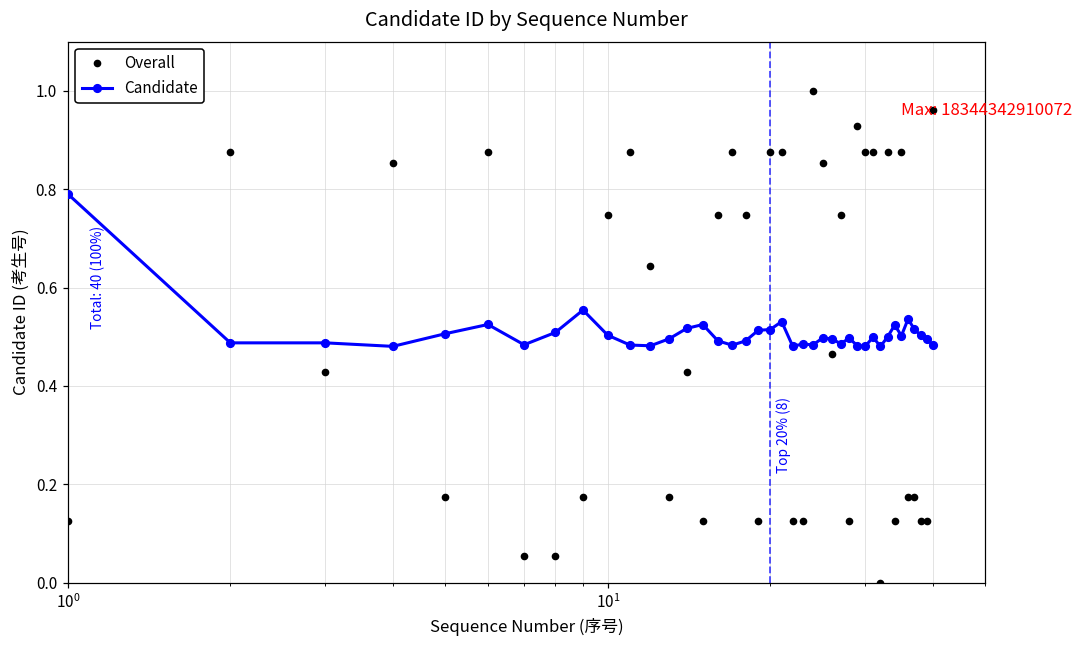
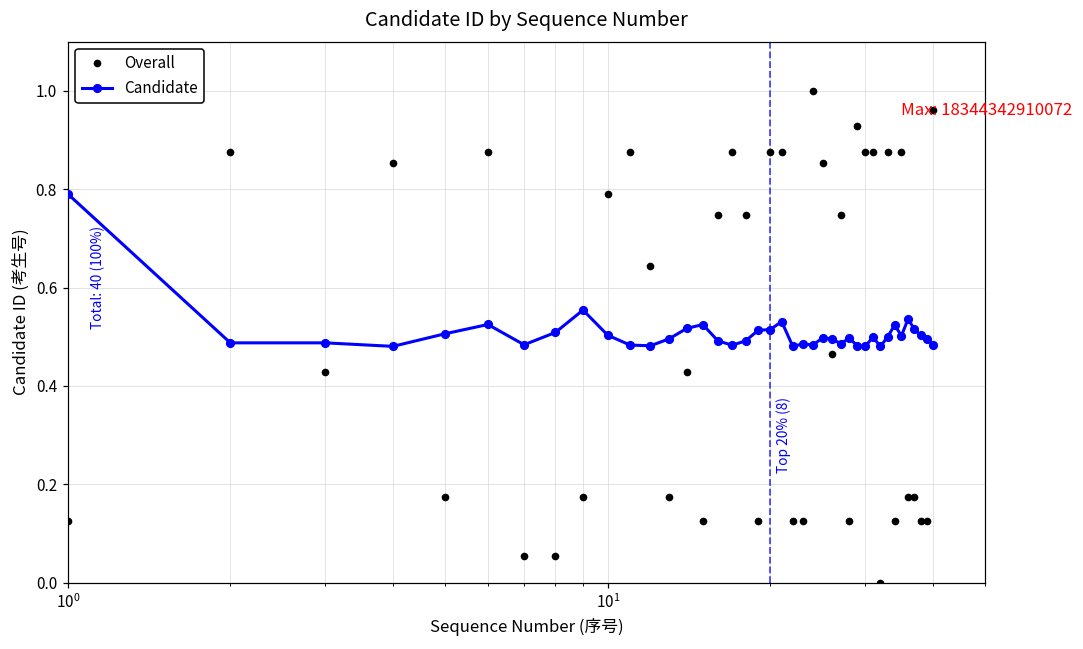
Overall, 10^1: 0.75 -> 0.79
